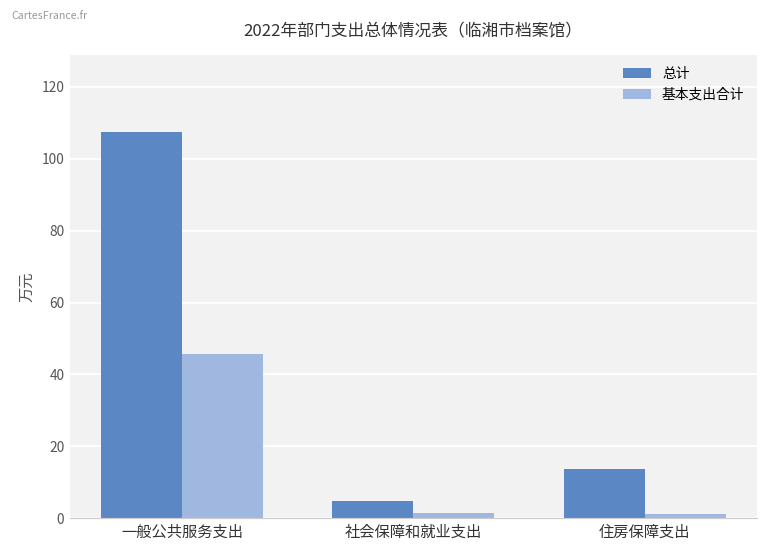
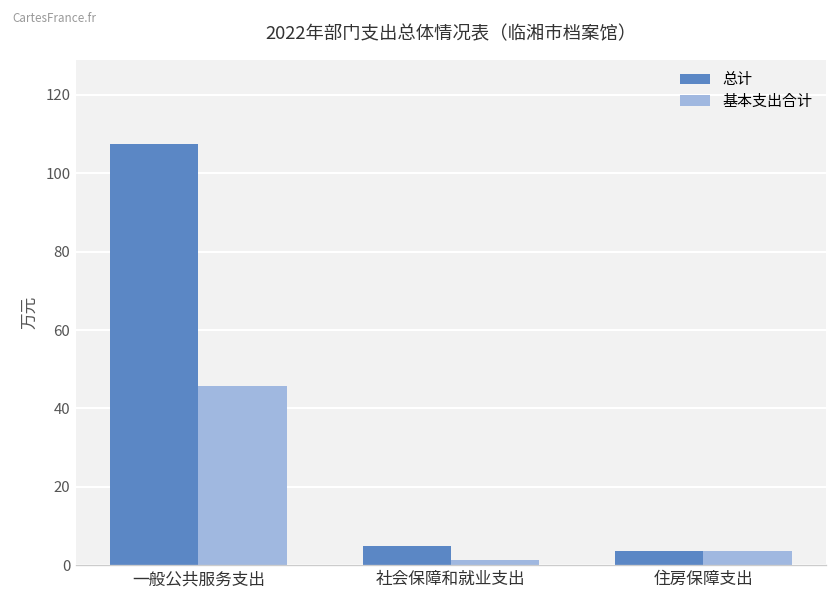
总计, 住房保障支出: 14 -> 4
基本支出合计, 住房保障支出: 1 -> 4
